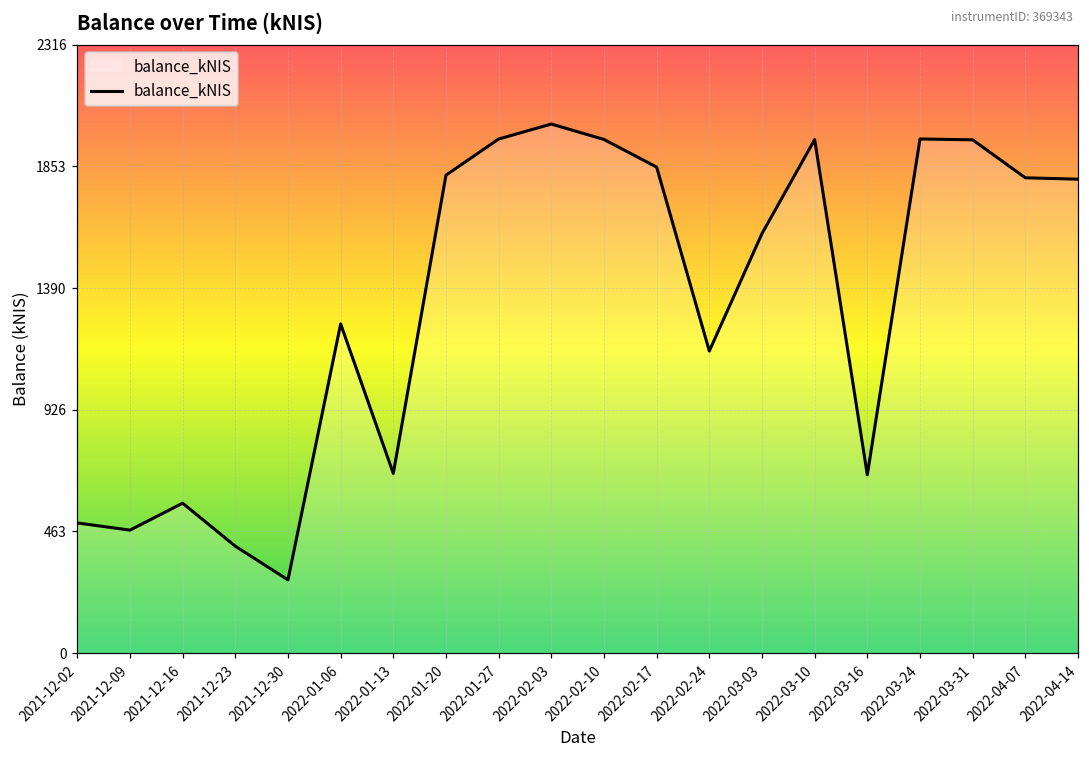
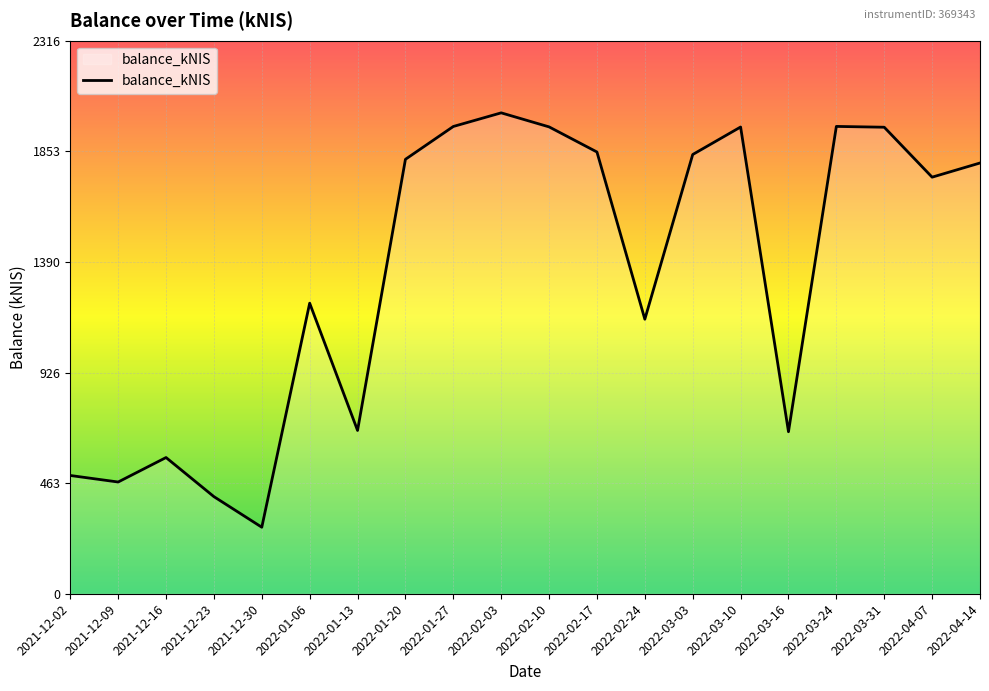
2022-01-06: 1250 -> 1220
2022-03-03: 1600 -> 1840
2022-04-07: 1810 -> 1750
